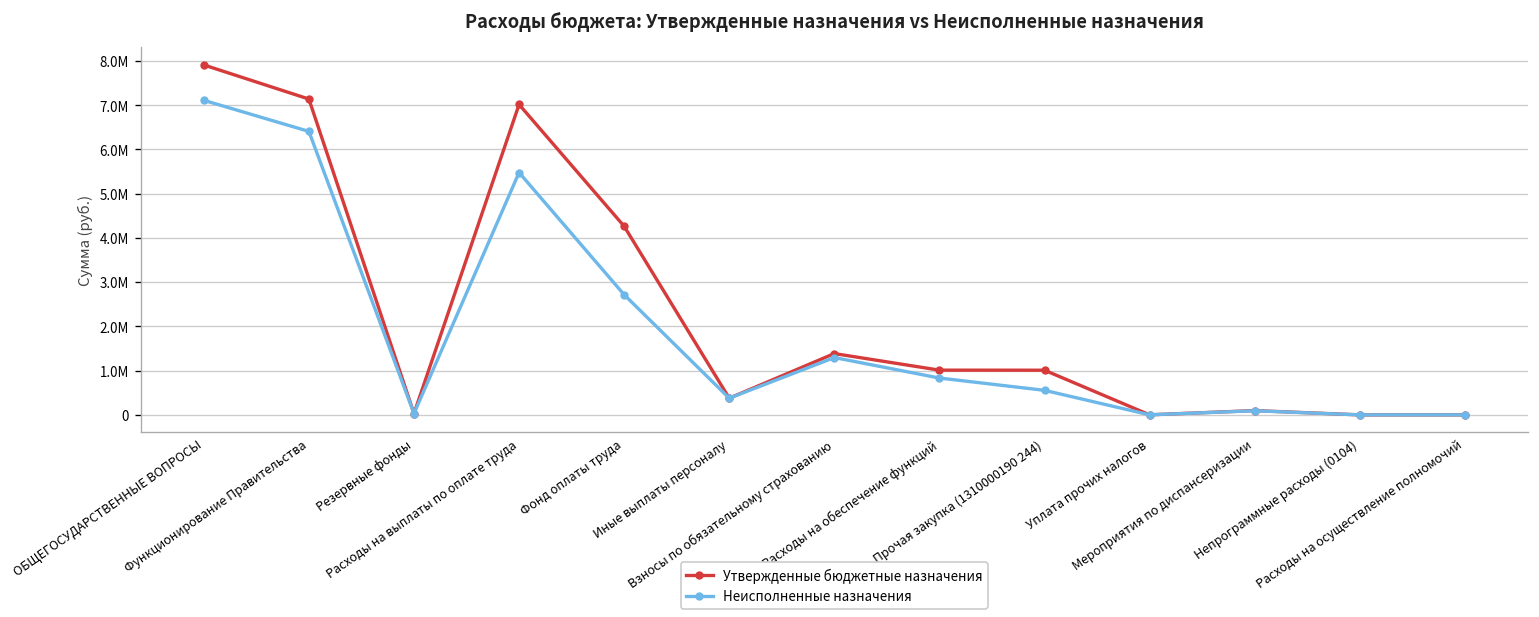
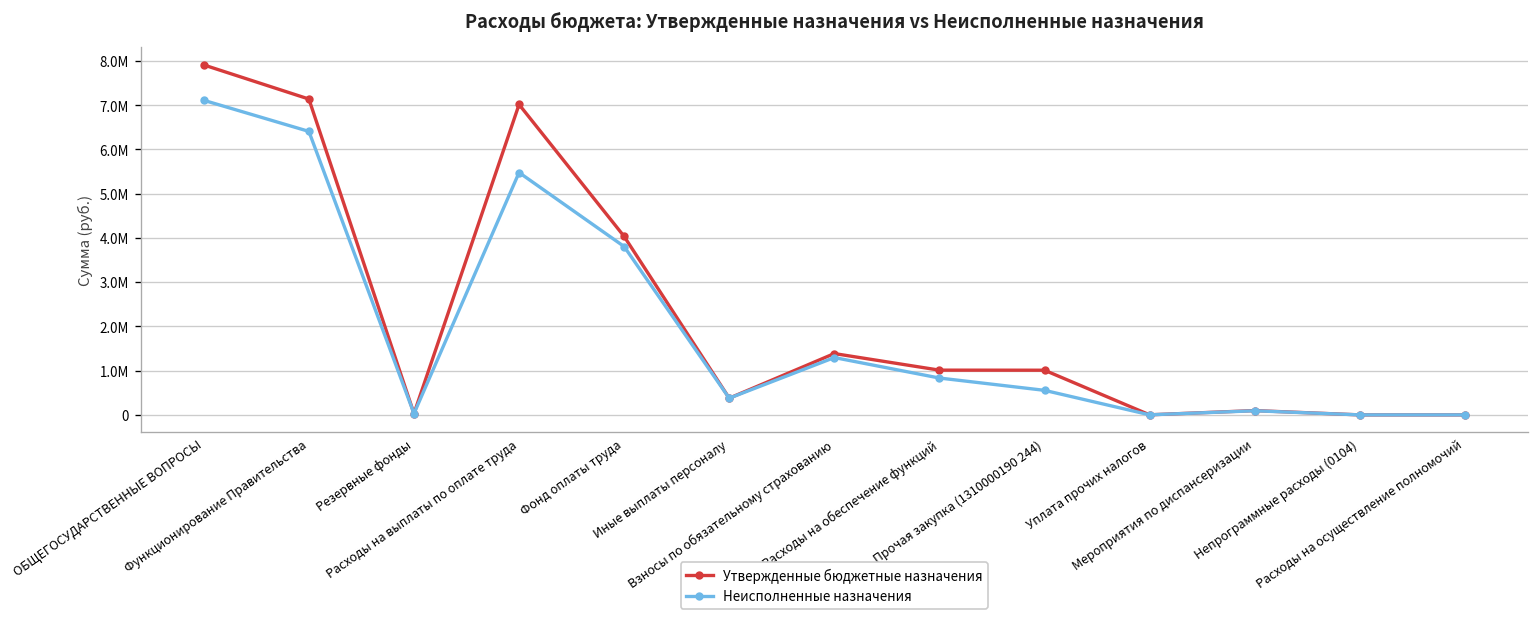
Утвержденные бюджетные назначения, Фонд оплаты труда: 4300000 -> 4000000
Неисполненные назначения, Фонд оплаты труда: 2700000 -> 3800000
